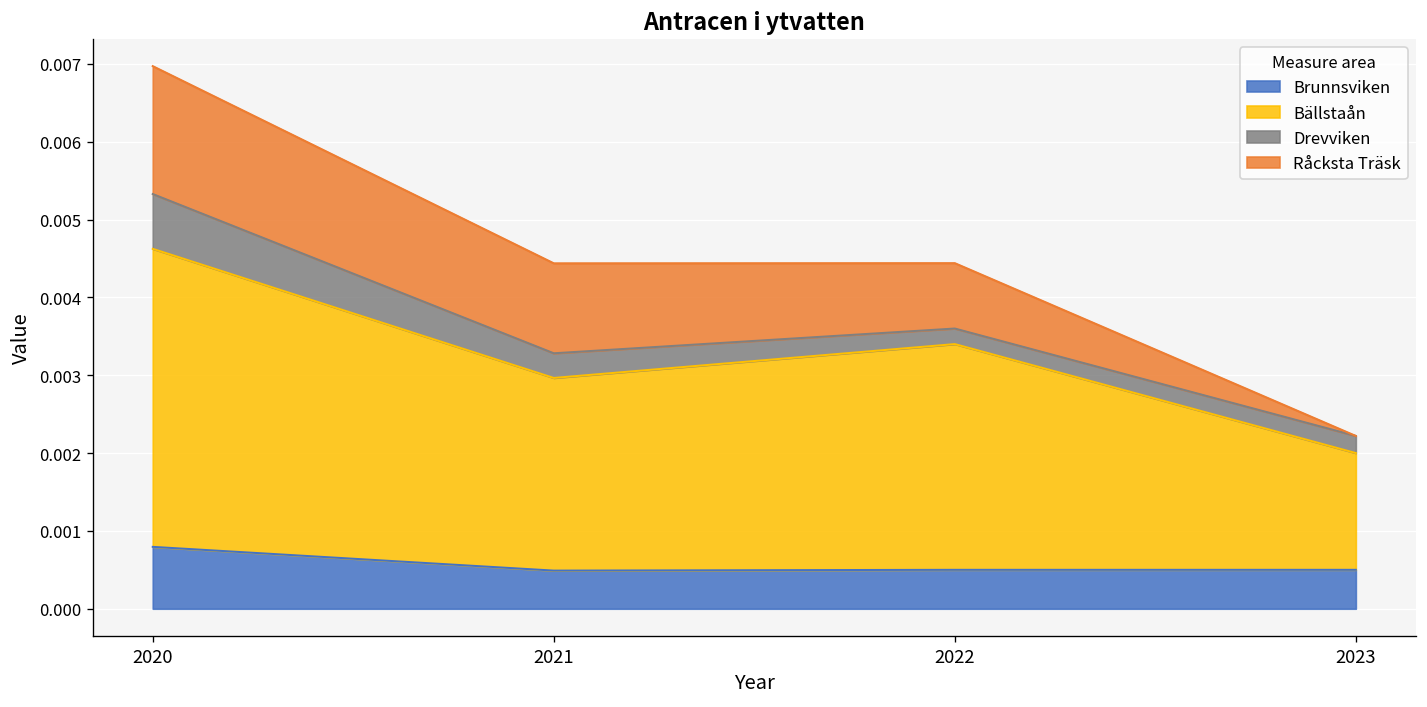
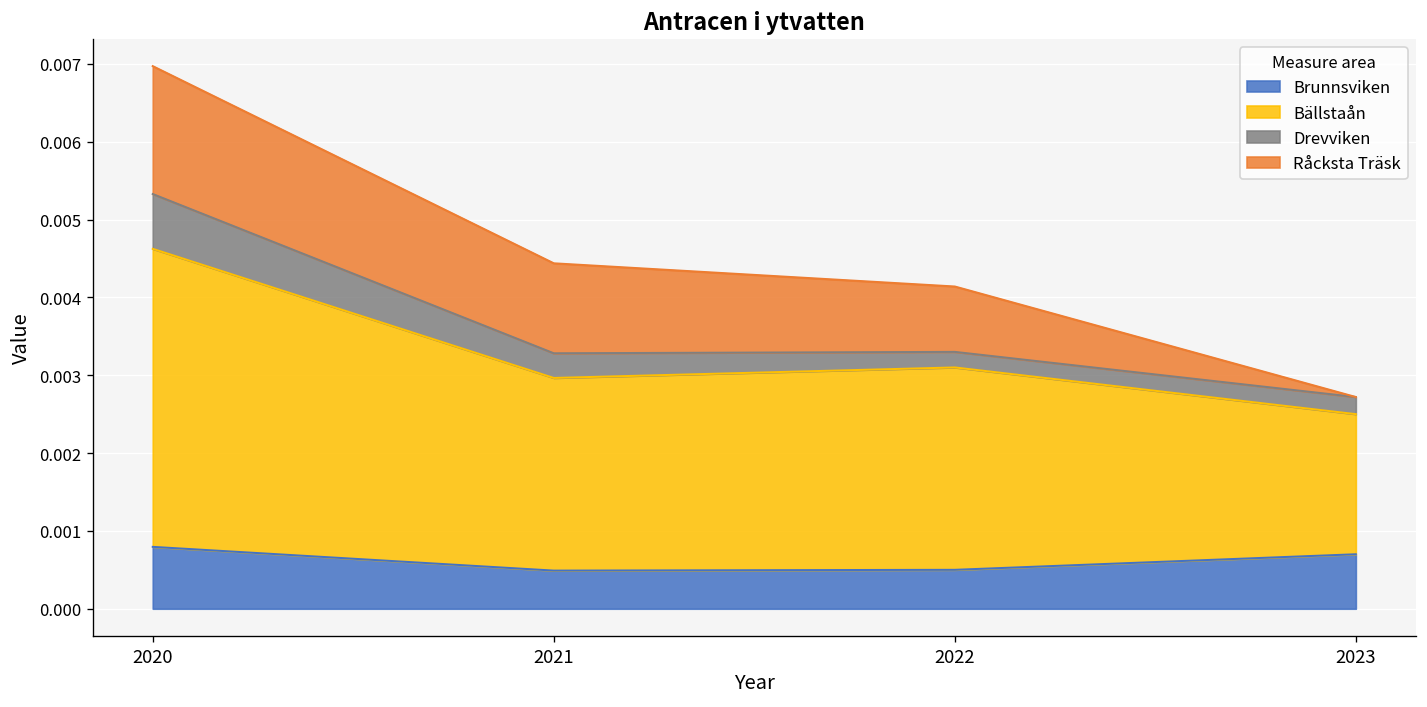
Bällstaån, 2022: 0.0029 -> 0.0026
Brunnsviken, 2023: 0.0005 -> 0.0007
Bällstaån, 2023: 0.0015 -> 0.0018
